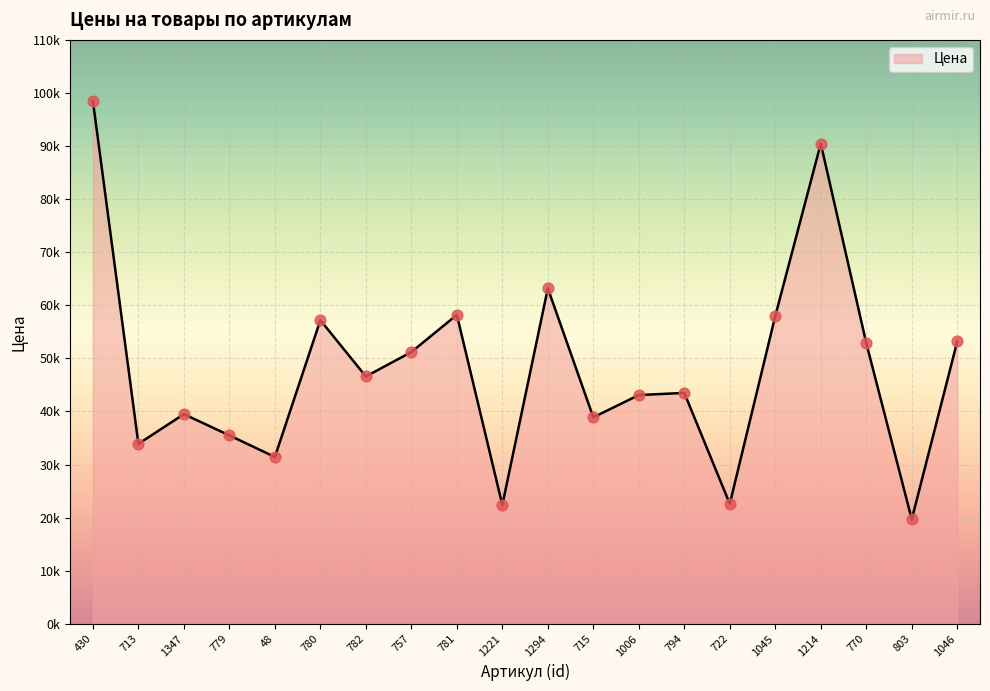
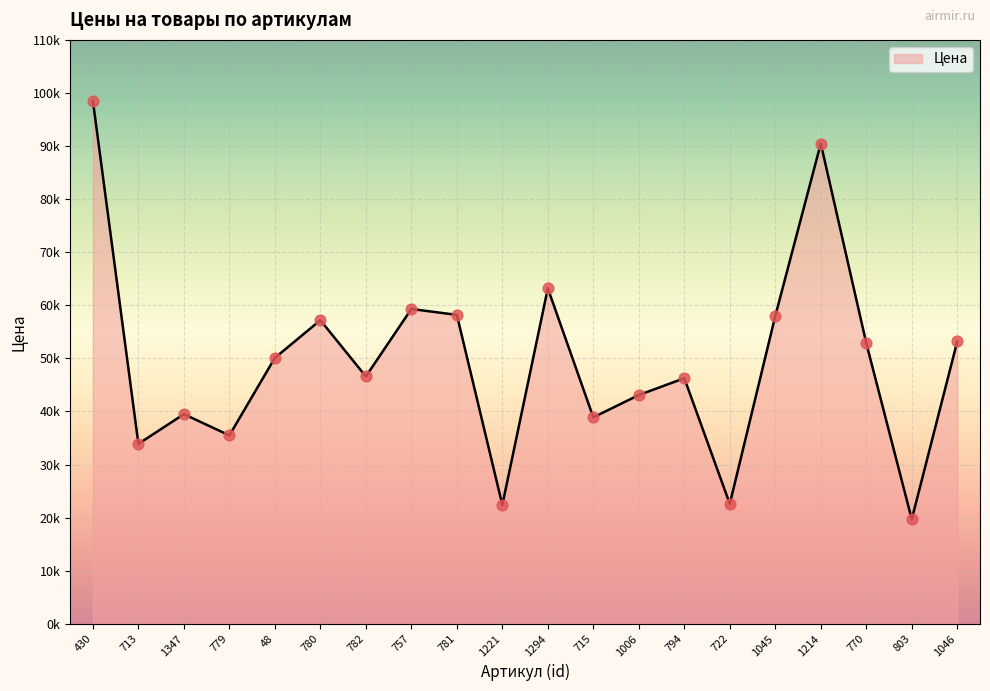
48: 31000 -> 50000
757: 51000 -> 59000
794: 44000 -> 46000
